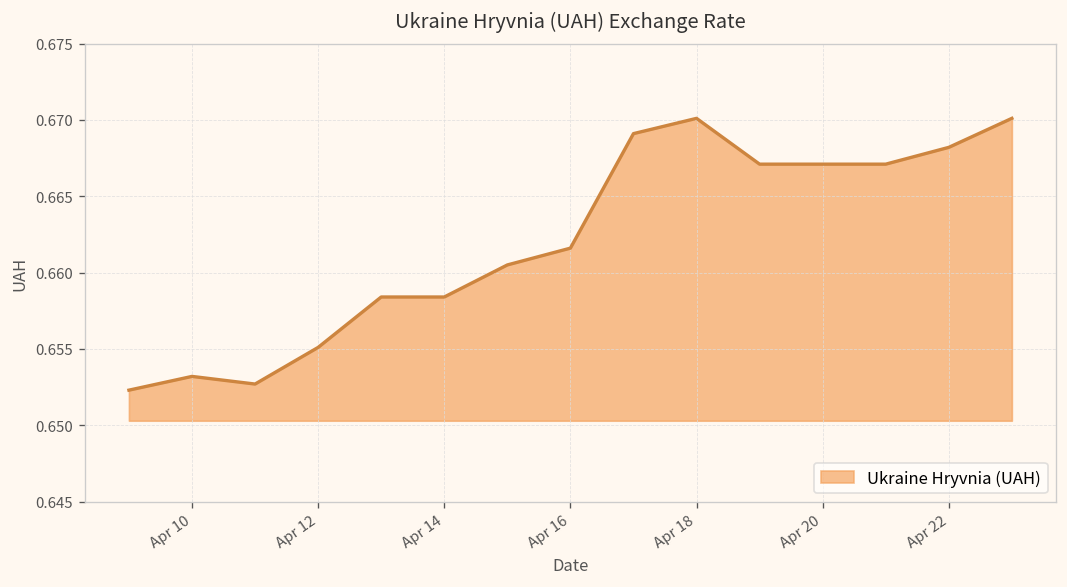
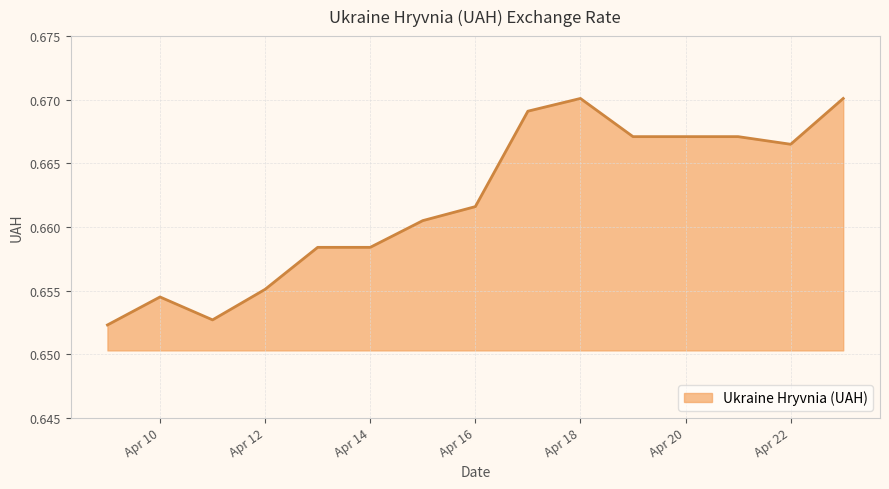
Apr 10: 0.6532 -> 0.6545
Apr 22: 0.6682 -> 0.6665
